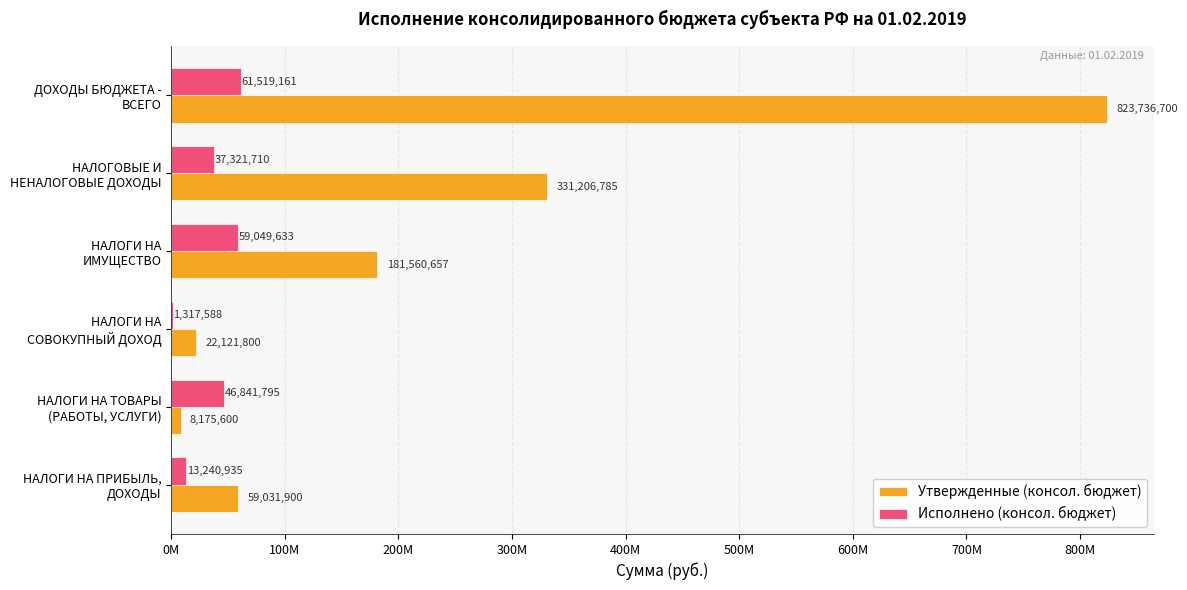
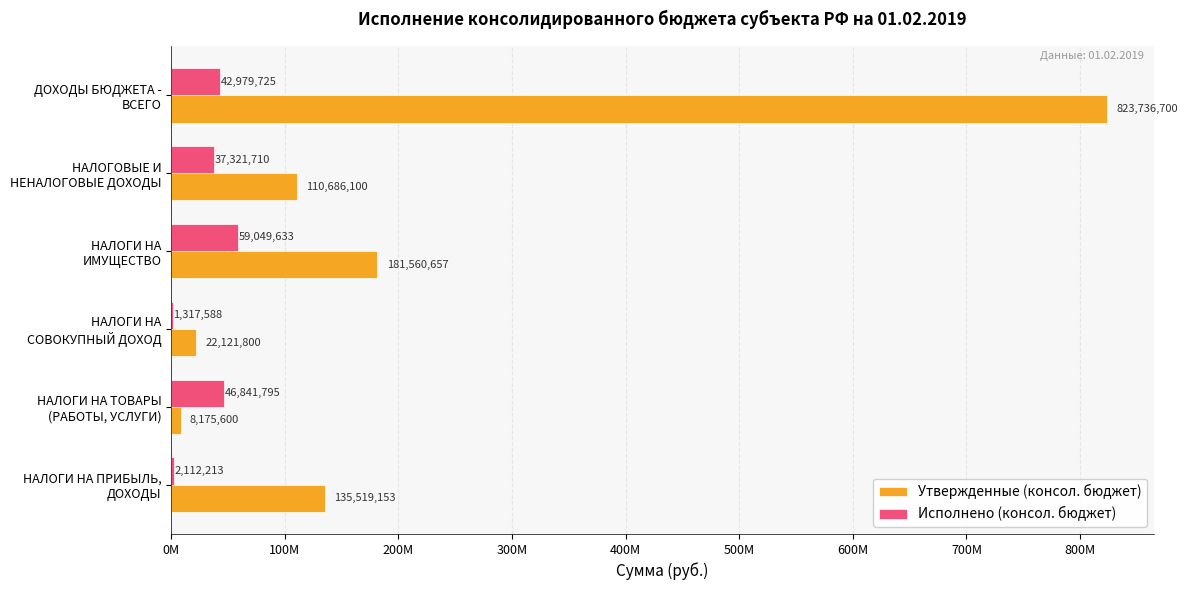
Исполнено (консол. бюджет), ДОХОДЫ БЮДЖЕТА - ВСЕГО: 61,519,161 -> 42,979,725
Утвержденные (консол. бюджет), НАЛОГОВЫЕ И НЕНАЛОГОВЫЕ ДОХОДЫ: 331,206,785 -> 110,686,100
Исполнено (консол. бюджет), НАЛОГИ НА ПРИБЫЛЬ, ДОХОДЫ: 13,240,935 -> 2,112,213
Утвержденные (консол. бюджет), НАЛОГИ НА ПРИБЫЛЬ, ДОХОДЫ: 59,031,900 -> 135,519,153
